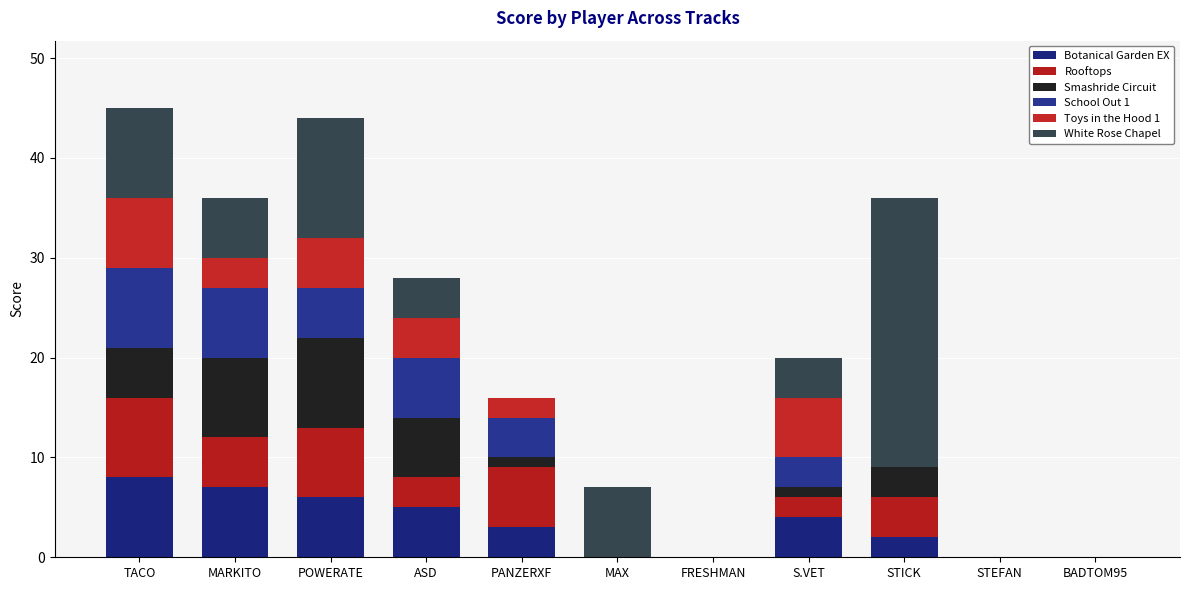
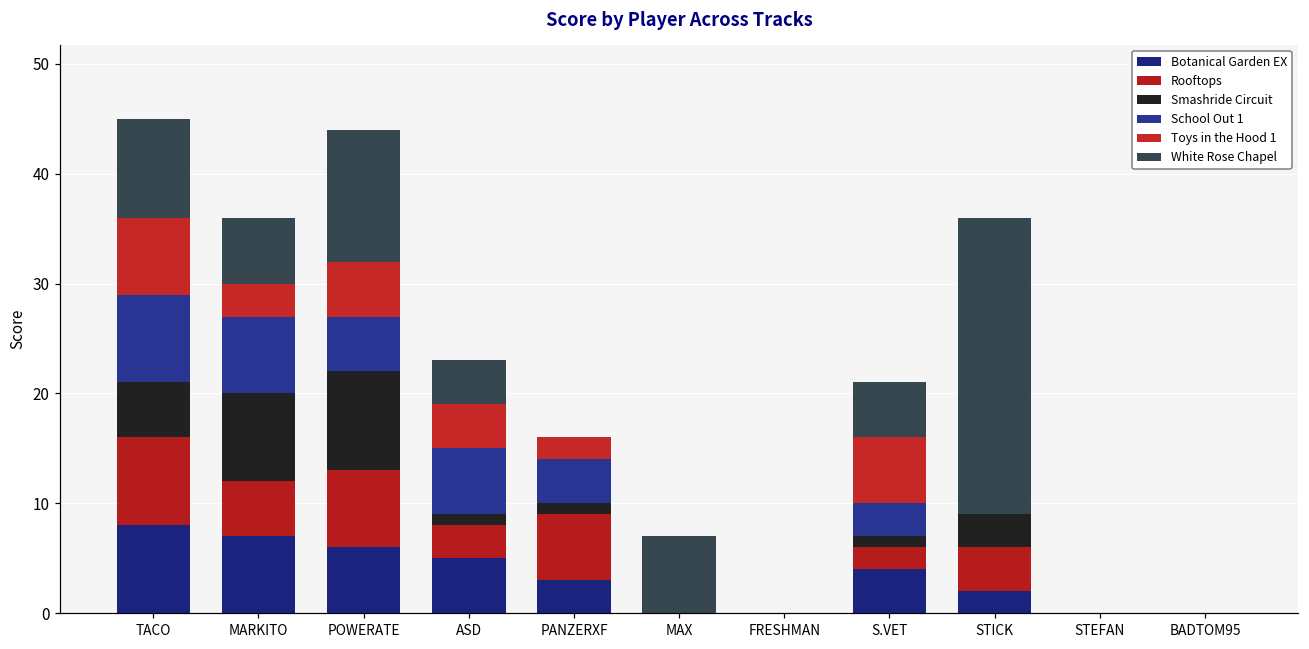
Smashride Circuit, ASD: 6 -> 1
White Rose Chapel, S.VET: 4 -> 5
